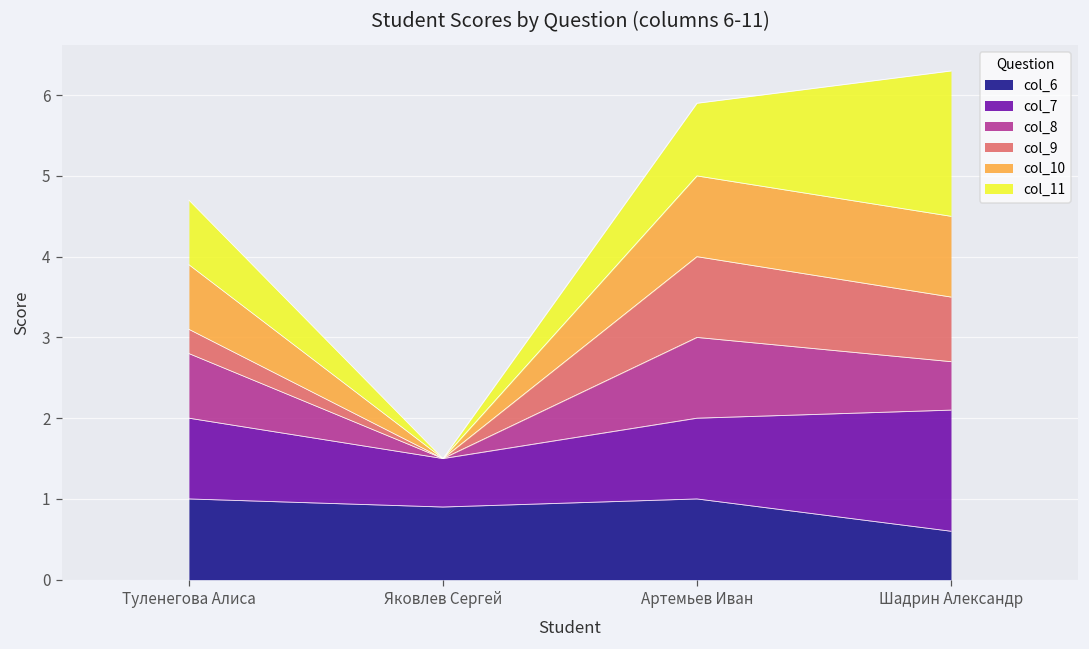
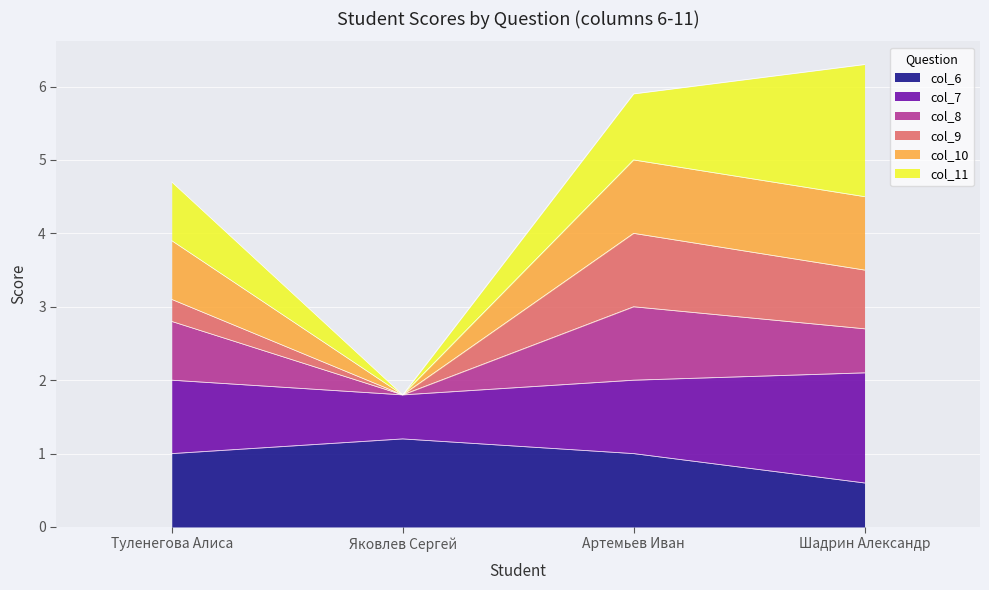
col_6, Яковлев Сергей: 0.9 -> 1.2
